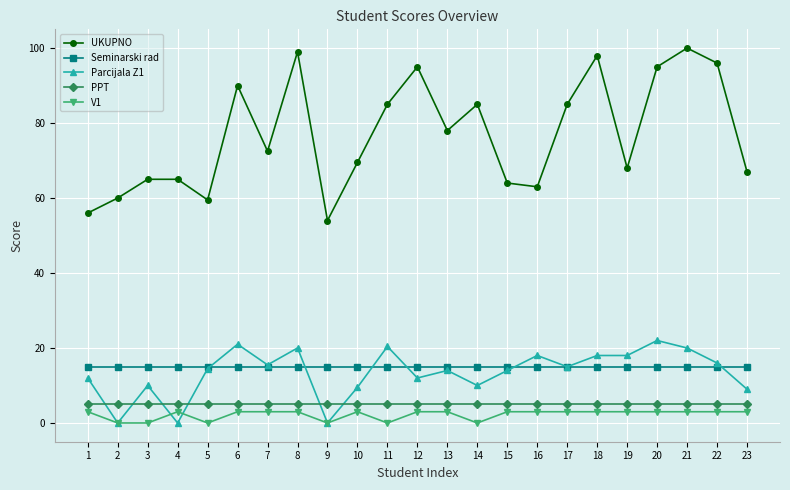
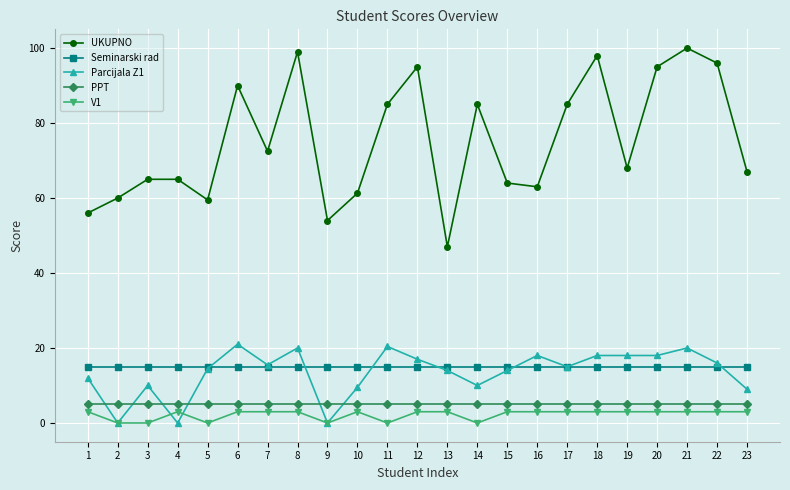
UKUPNO, 10: 70 -> 61
Parcijala Z1, 12: 12 -> 17
UKUPNO, 13: 78 -> 47
Parcijala Z1, 20: 22 -> 18
